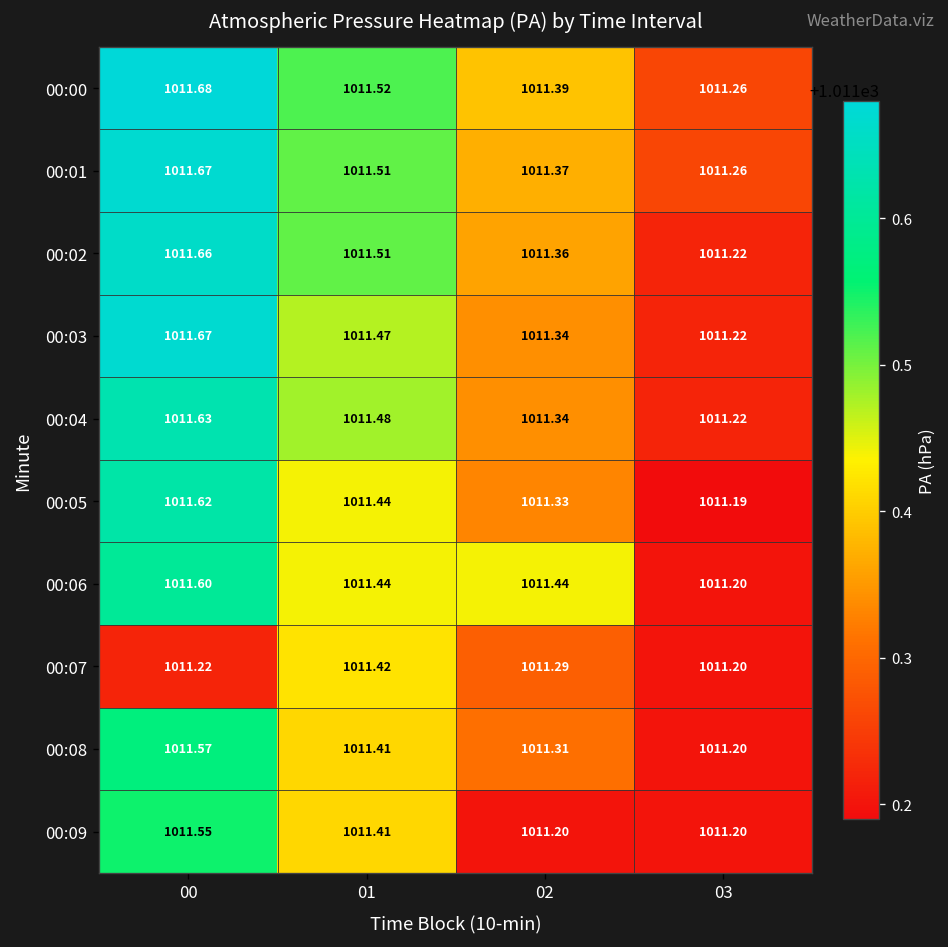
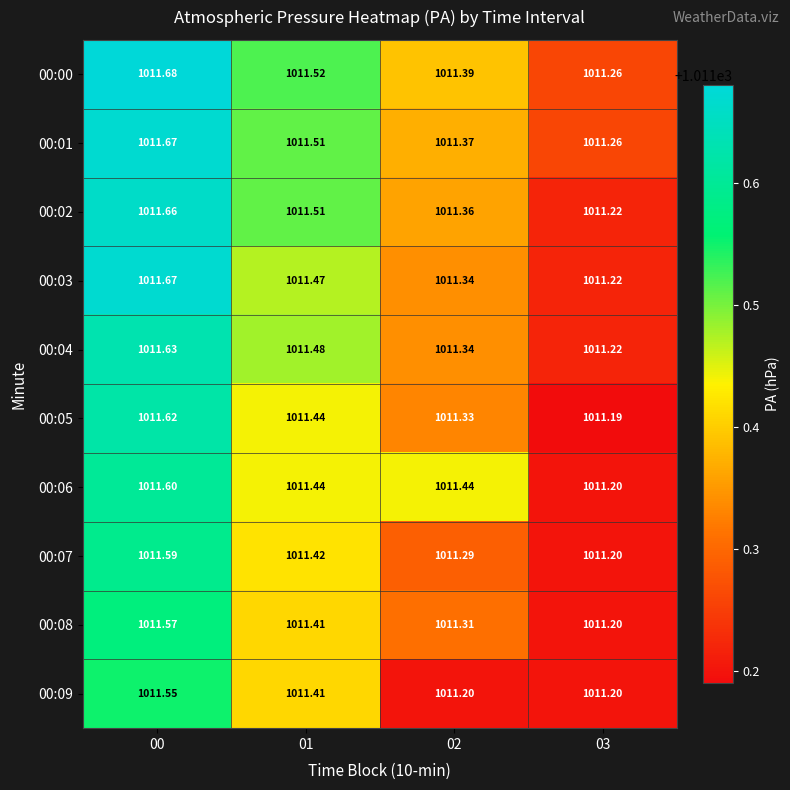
00:07, 00: 1011.22 -> 1011.59
